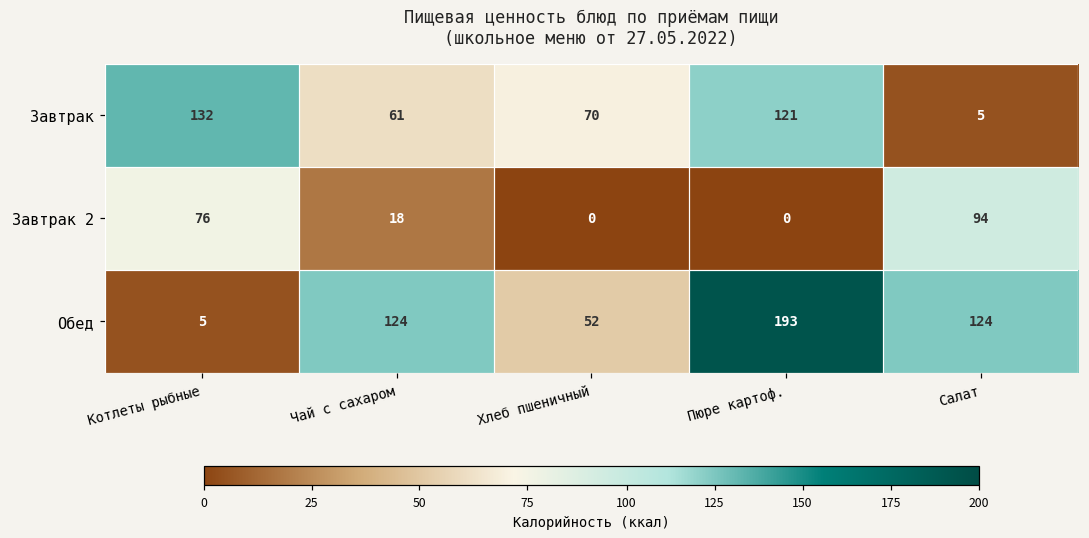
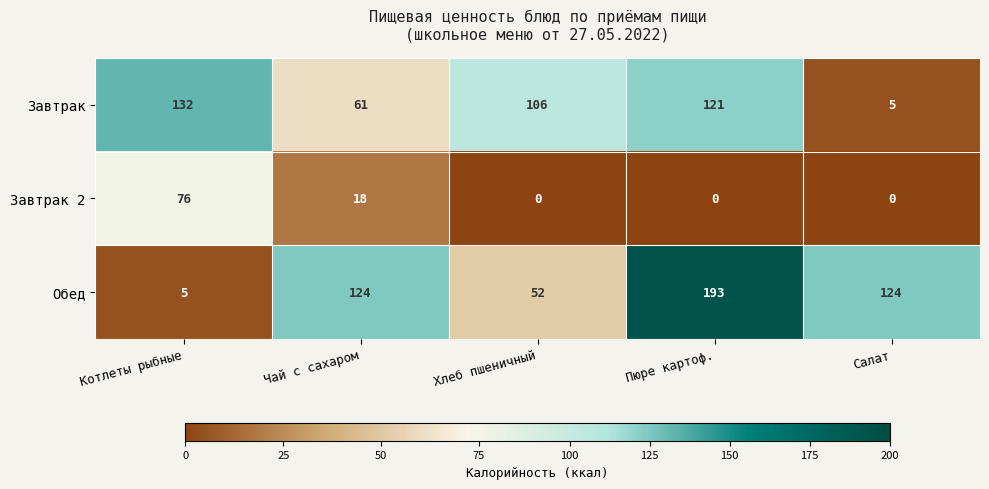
Завтрак, Хлеб пшеничный: 70 -> 106
Завтрак 2, Салат: 94 -> 0
